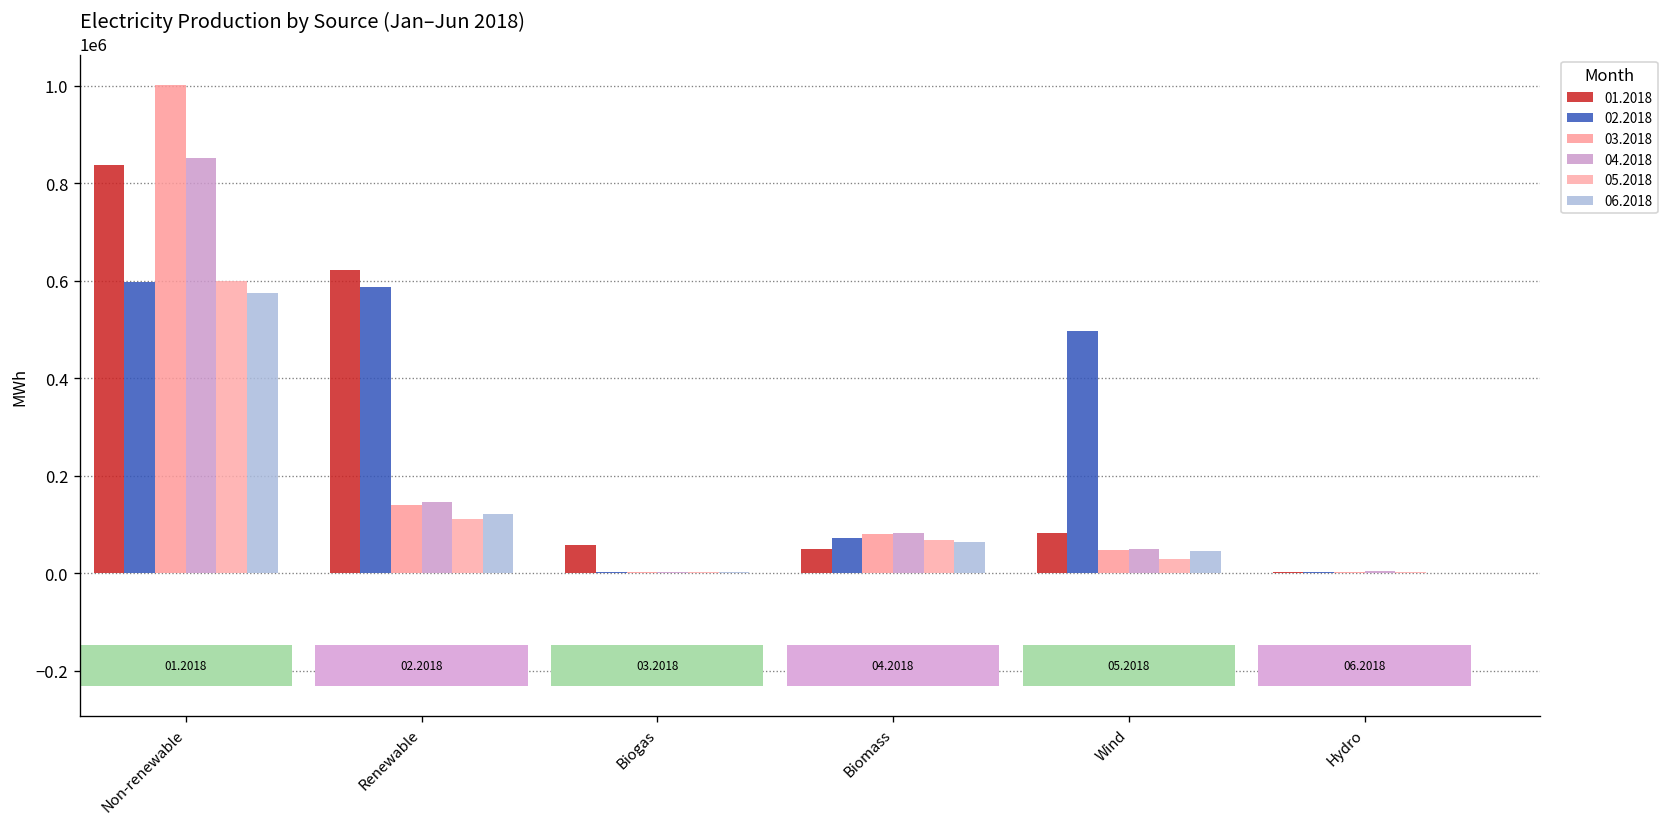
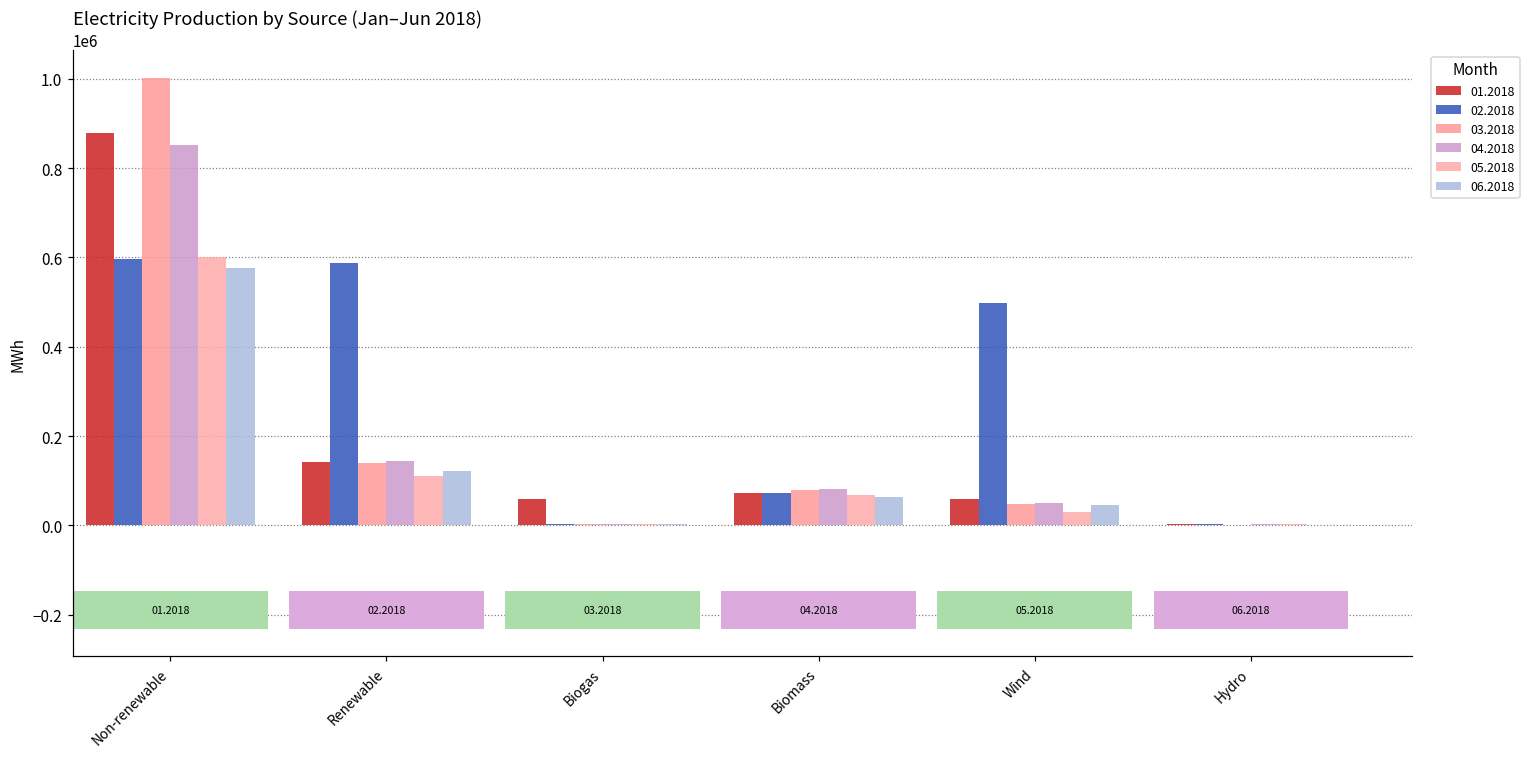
01.2018, Non-renewable: 840000 -> 880000
01.2018, Renewable: 620000 -> 140000
01.2018, Biomass: 50000 -> 70000
01.2018, Wind: 80000 -> 60000
